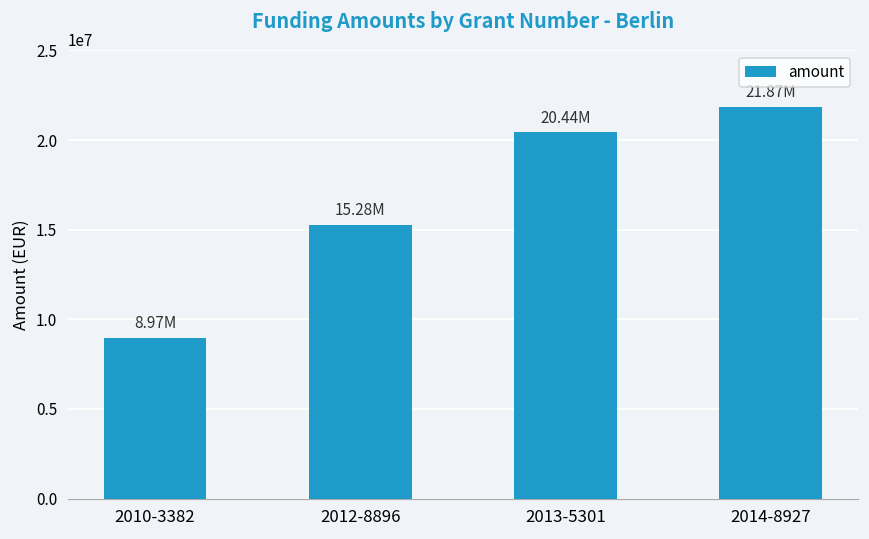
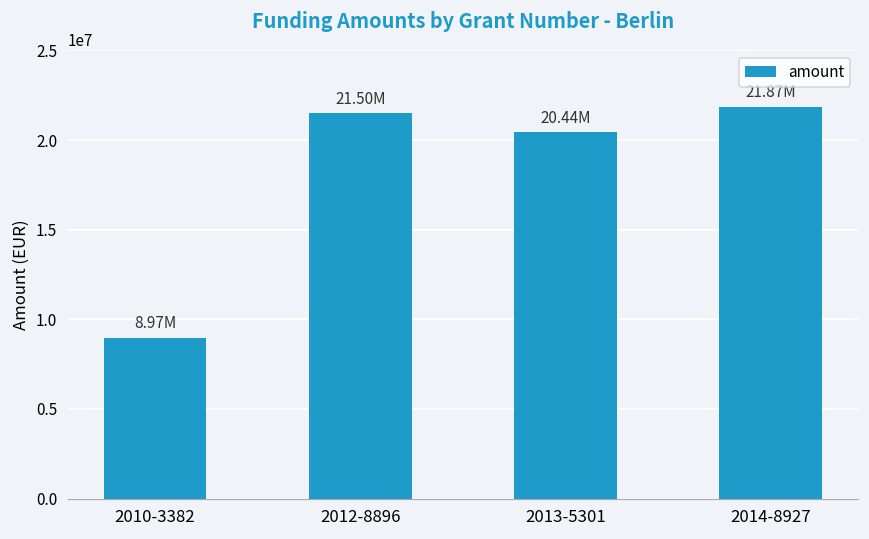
2012-8896: 15.28M -> 21.50M
